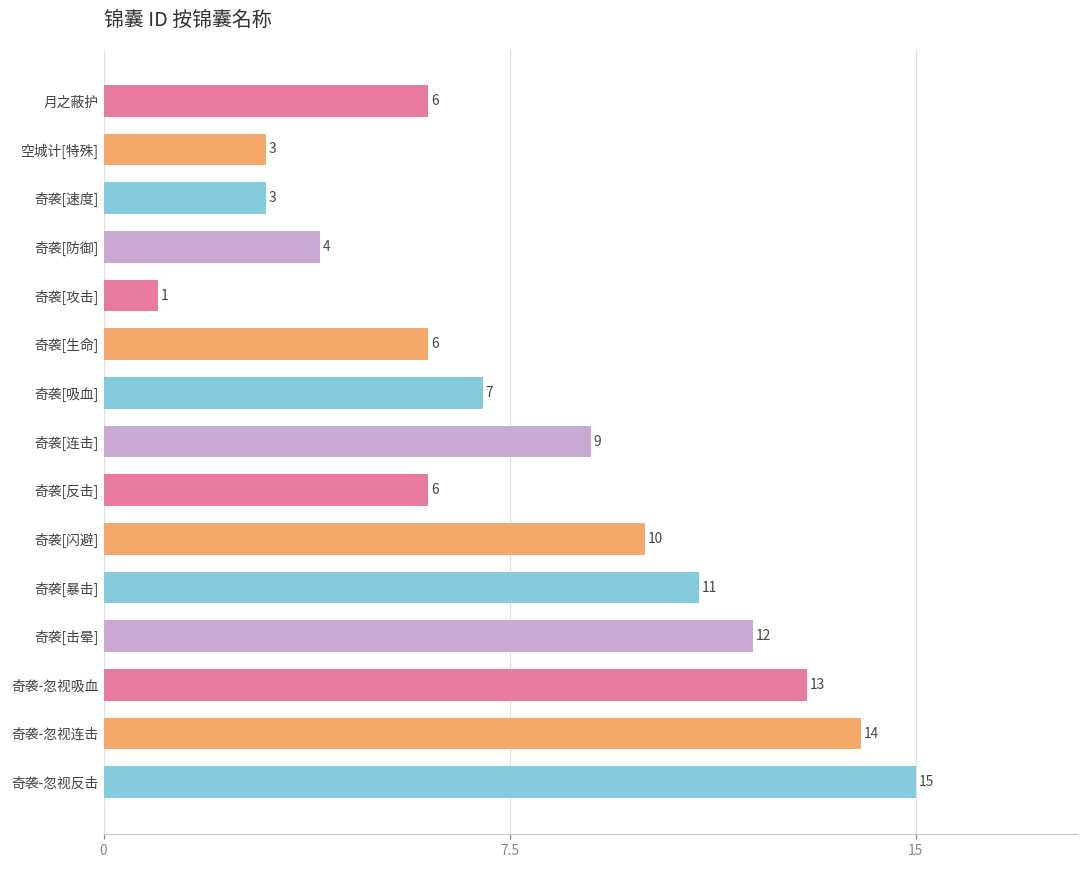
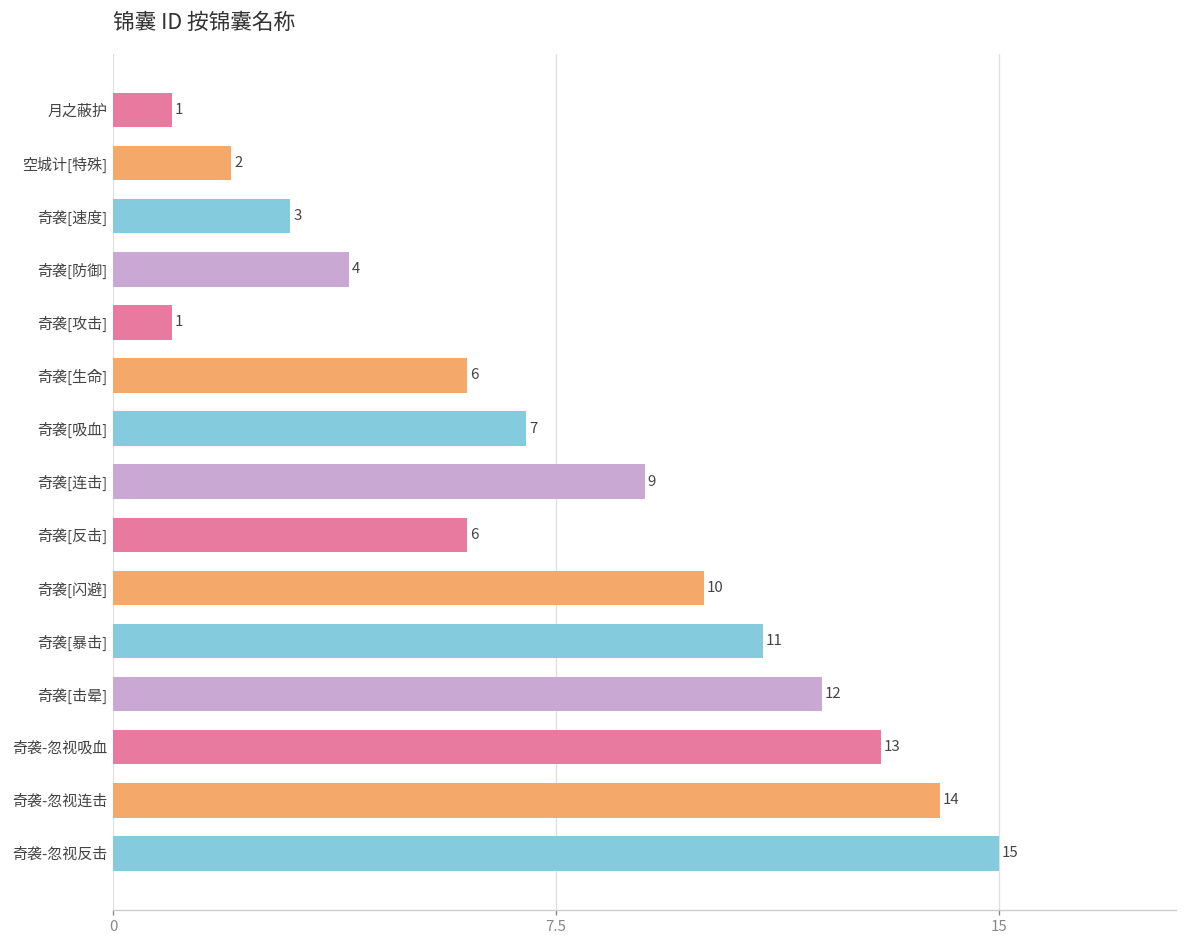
月之蔽护: 6 -> 1
空城计[特殊]: 3 -> 2
